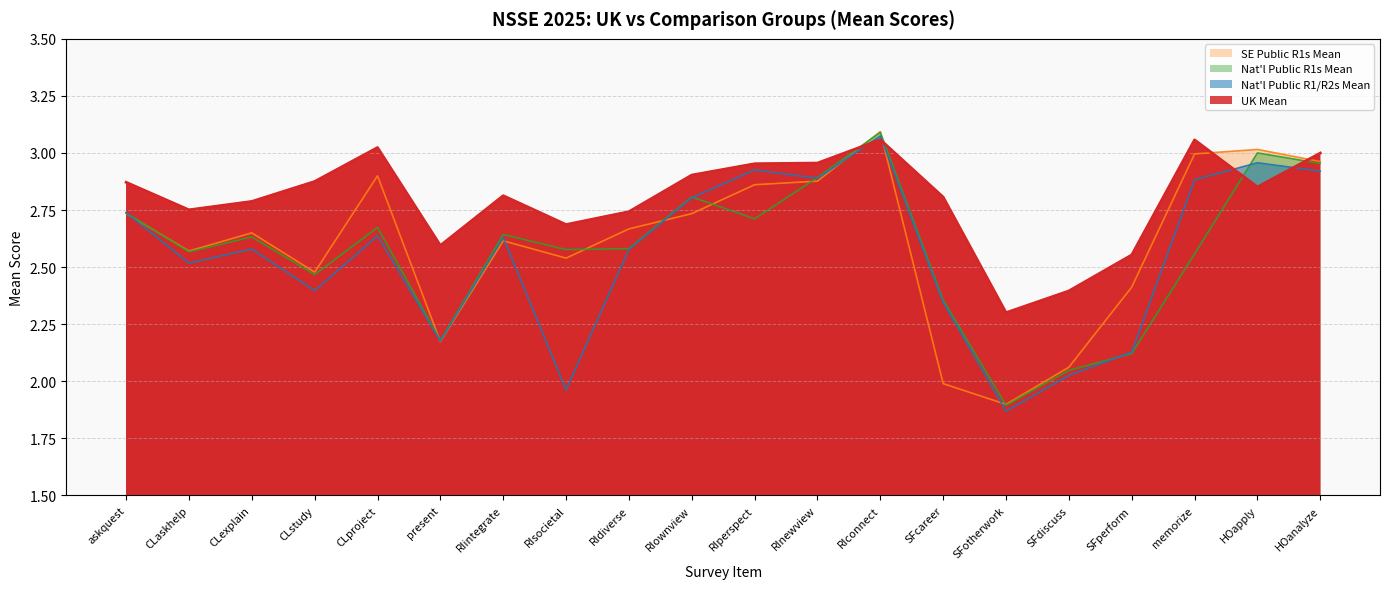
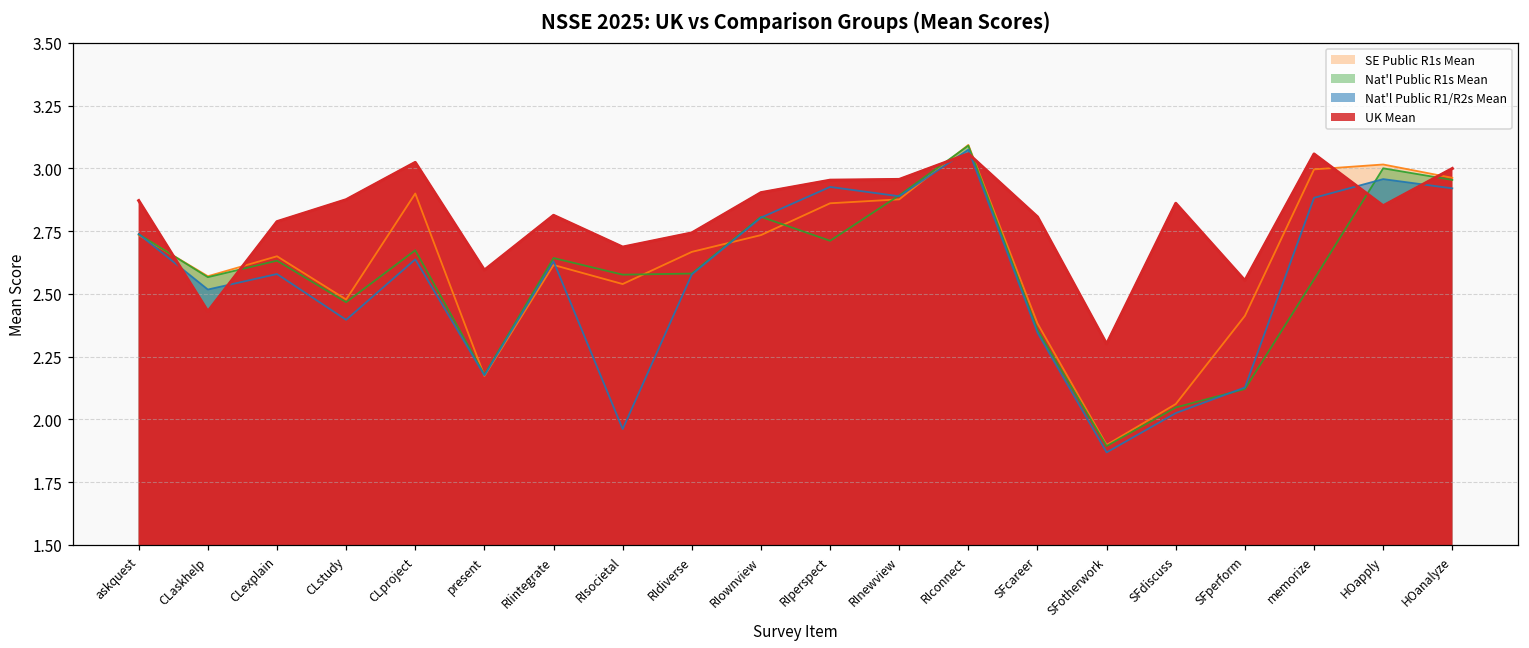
UK Mean, CLaskhelp: 2.75 -> 2.43
SE Public R1s Mean, SFcareer: 1.99 -> 2.38
UK Mean, SFdiscuss: 2.40 -> 2.86
